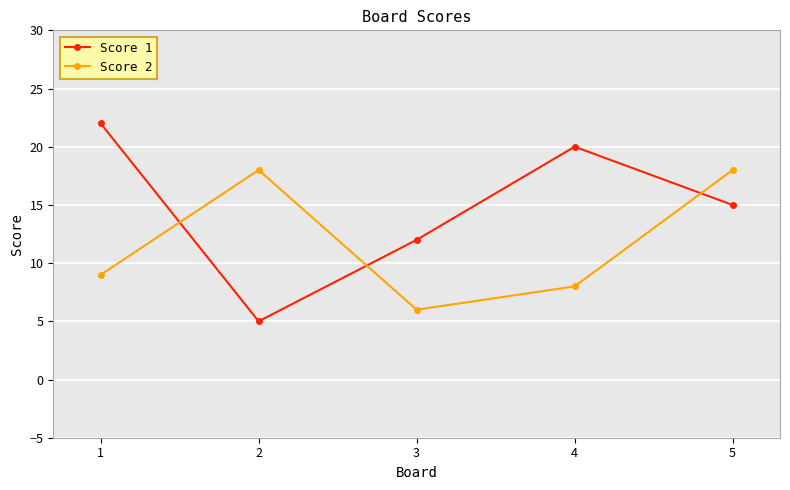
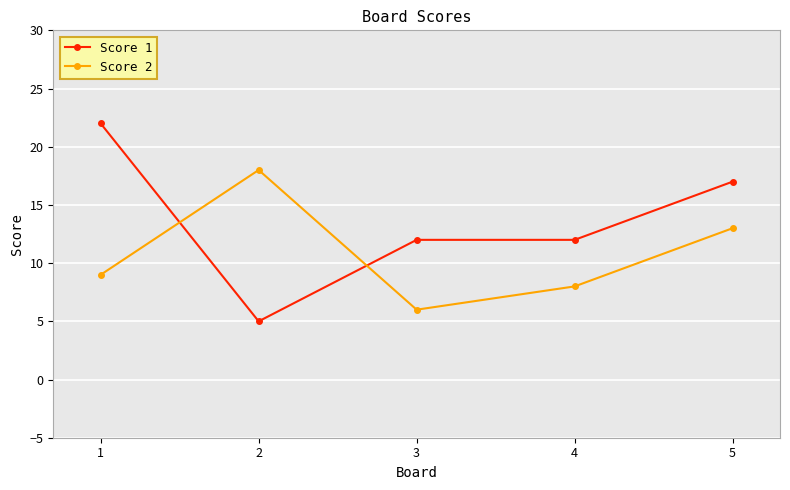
Score 1, 4: 20 -> 12
Score 1, 5: 15 -> 17
Score 2, 5: 18 -> 13
